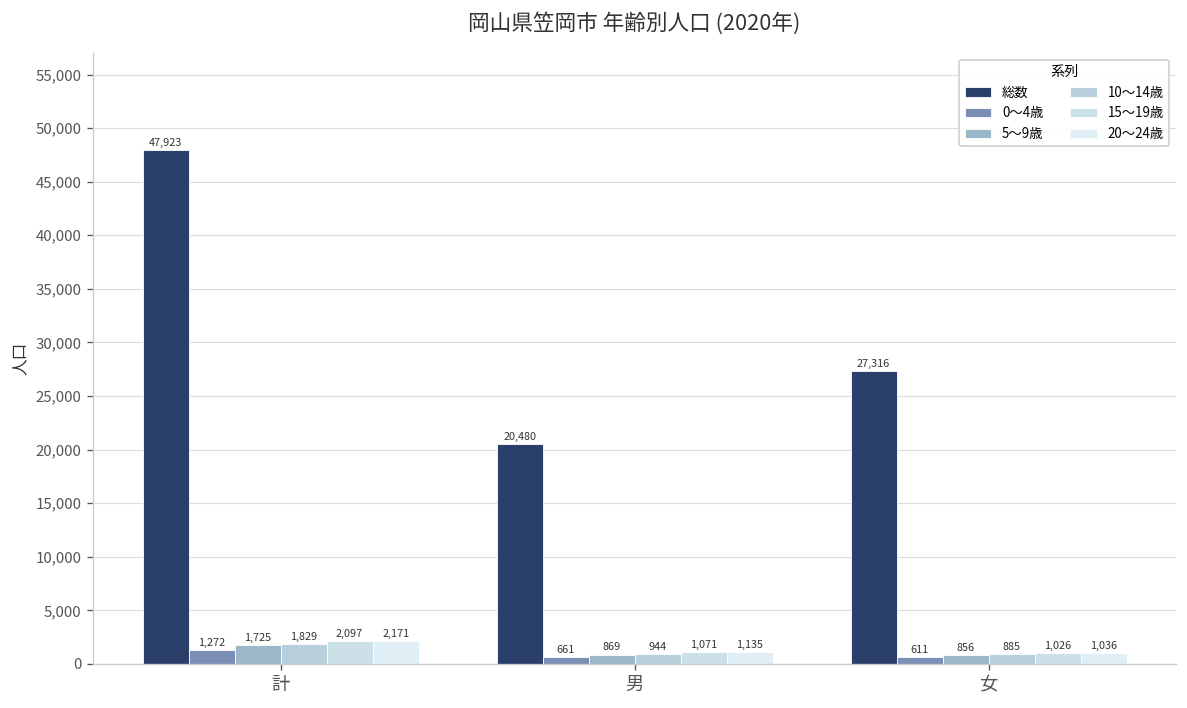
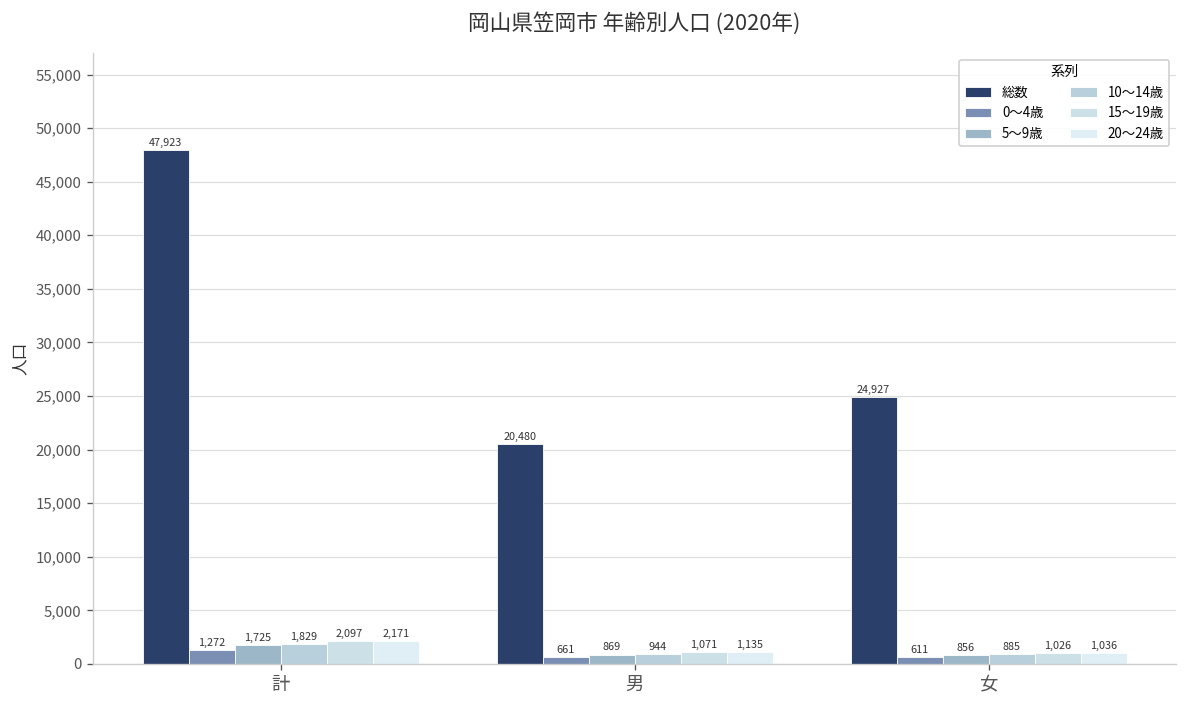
総数, 女: 27,316 -> 24,927
